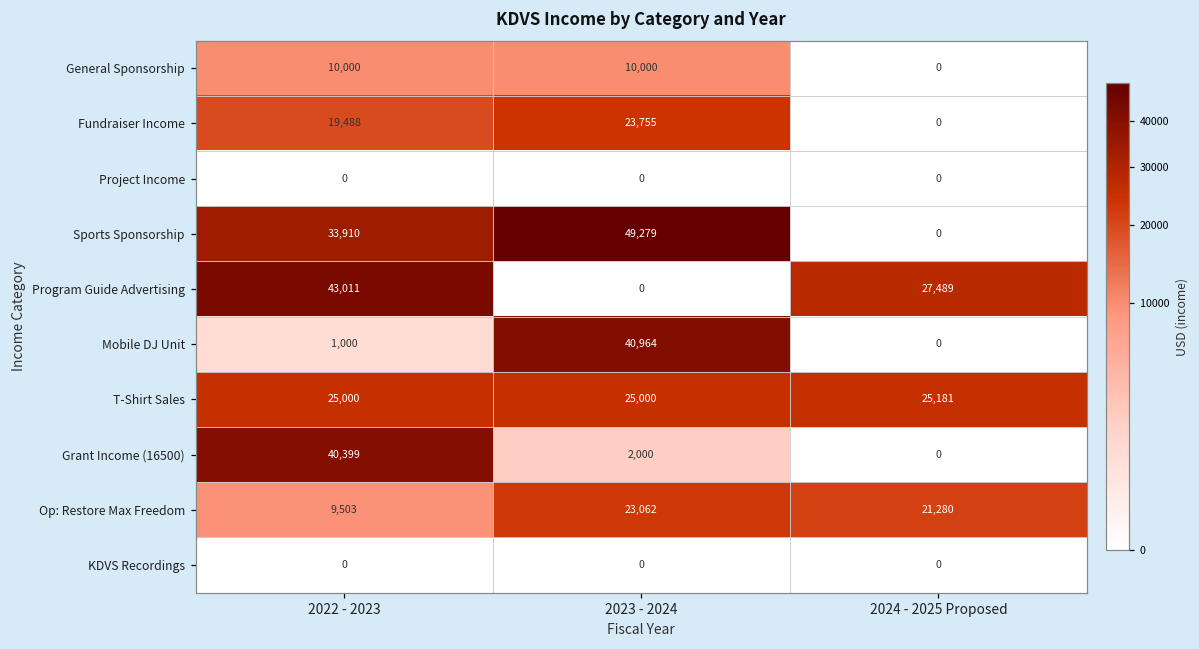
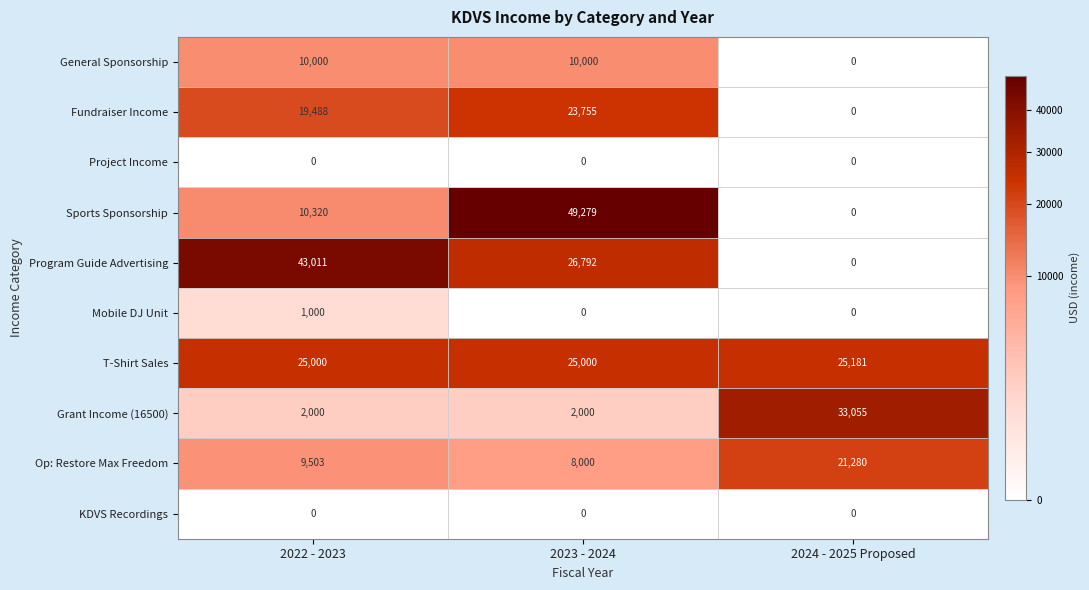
Sports Sponsorship, 2022 - 2023: 33,910 -> 10,320
Program Guide Advertising, 2023 - 2024: 0 -> 26,792
Program Guide Advertising, 2024 - 2025 Proposed: 27,489 -> 0
Mobile DJ Unit, 2023 - 2024: 40,964 -> 0
Grant Income (16500), 2022 - 2023: 40,399 -> 2,000
Grant Income (16500), 2024 - 2025 Proposed: 0 -> 33,055
Op: Restore Max Freedom, 2023 - 2024: 23,062 -> 8,000
